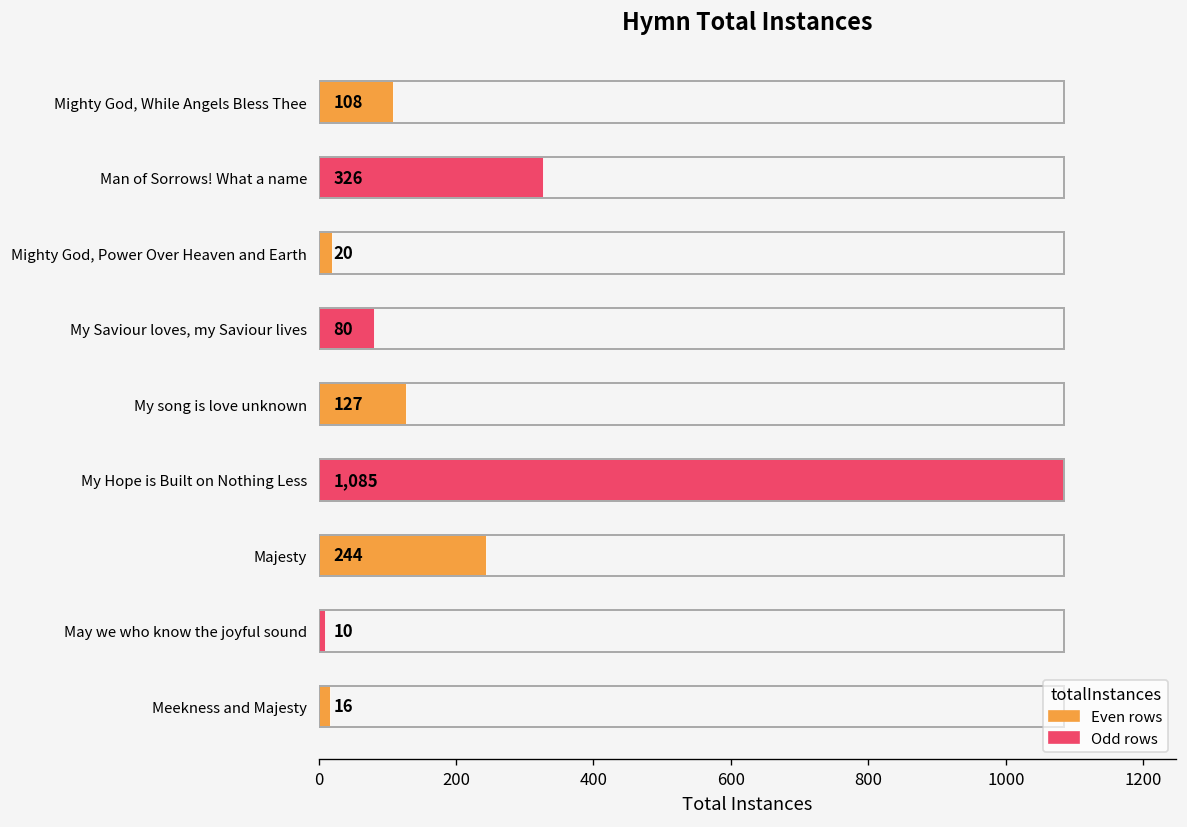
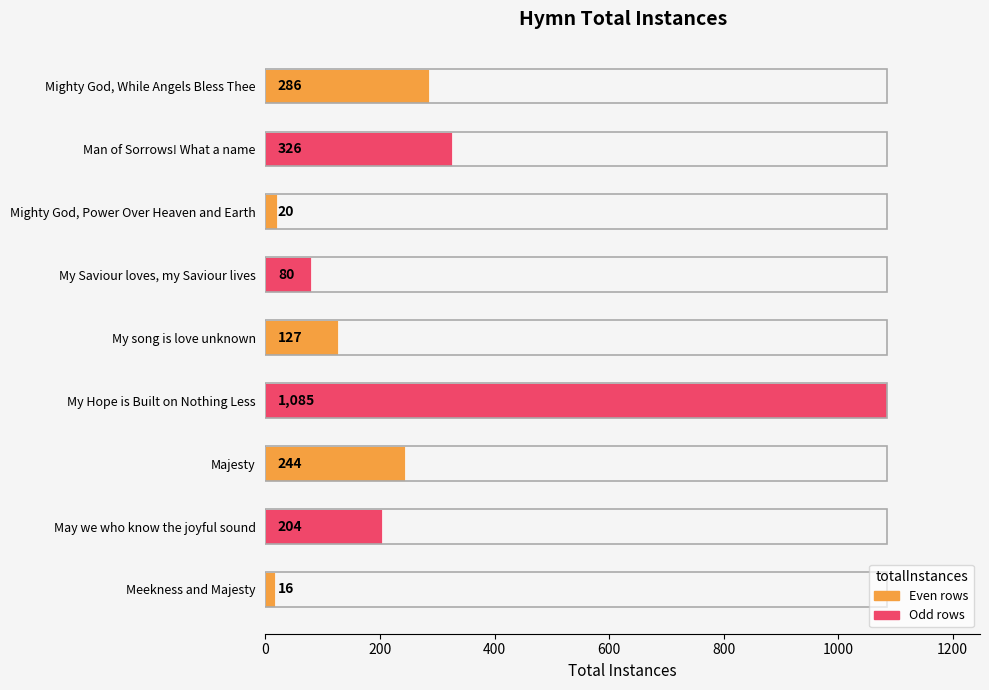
Mighty God, While Angels Bless Thee: 108 -> 286
May we who know the joyful sound: 10 -> 204
